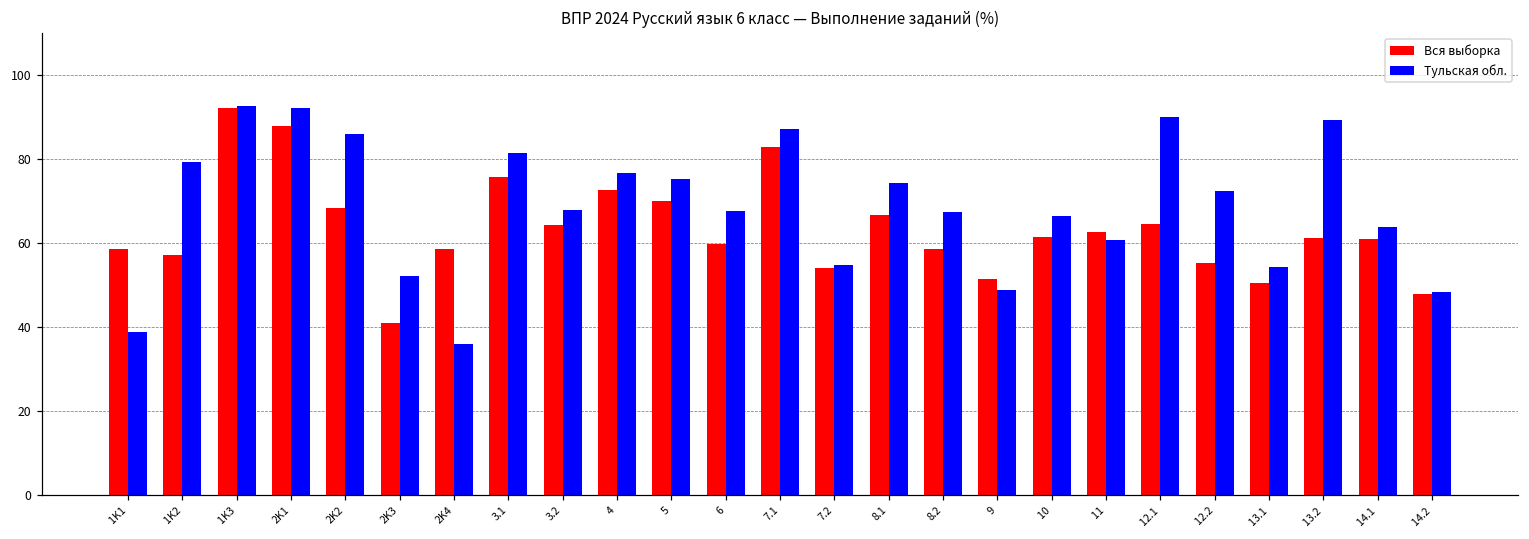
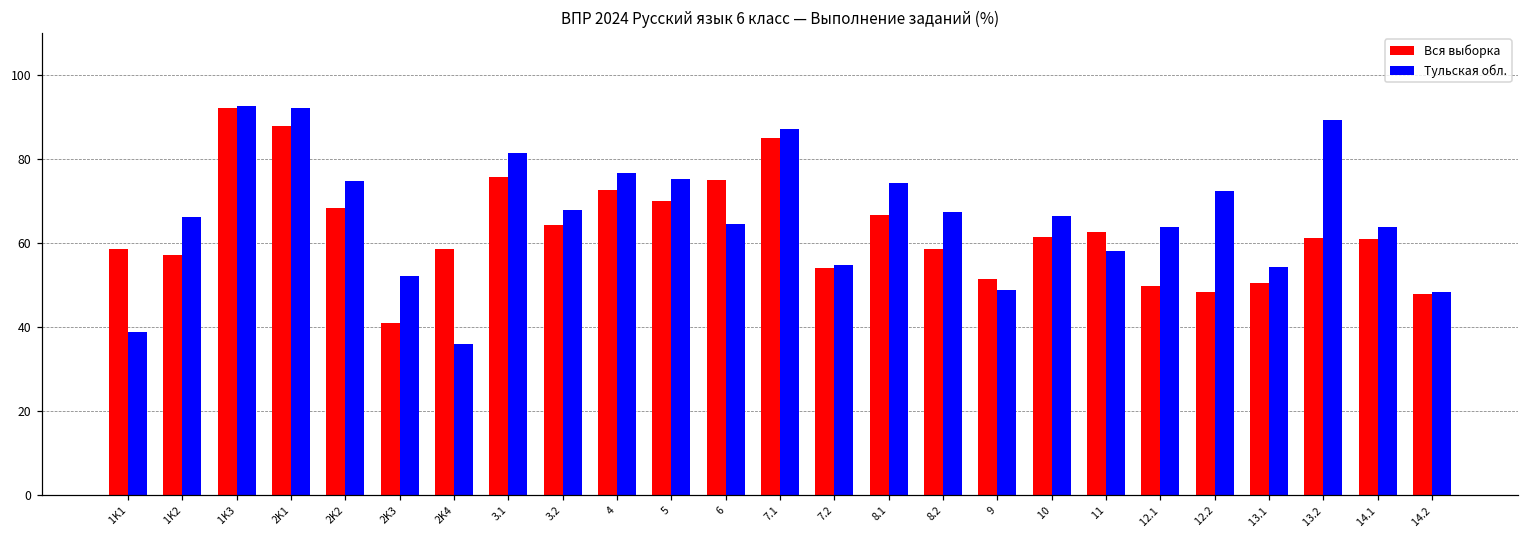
Тульская обл., 1K2: 79 -> 66
Тульская обл., 2K2: 86 -> 75
Вся выборка, 6: 60 -> 75
Тульская обл., 6: 68 -> 65
Вся выборка, 7.1: 83 -> 85
Тульская обл., 11: 61 -> 58
Вся выборка, 12.1: 65 -> 50
Тульская обл., 12.1: 90 -> 64
Вся выборка, 12.2: 55 -> 48
